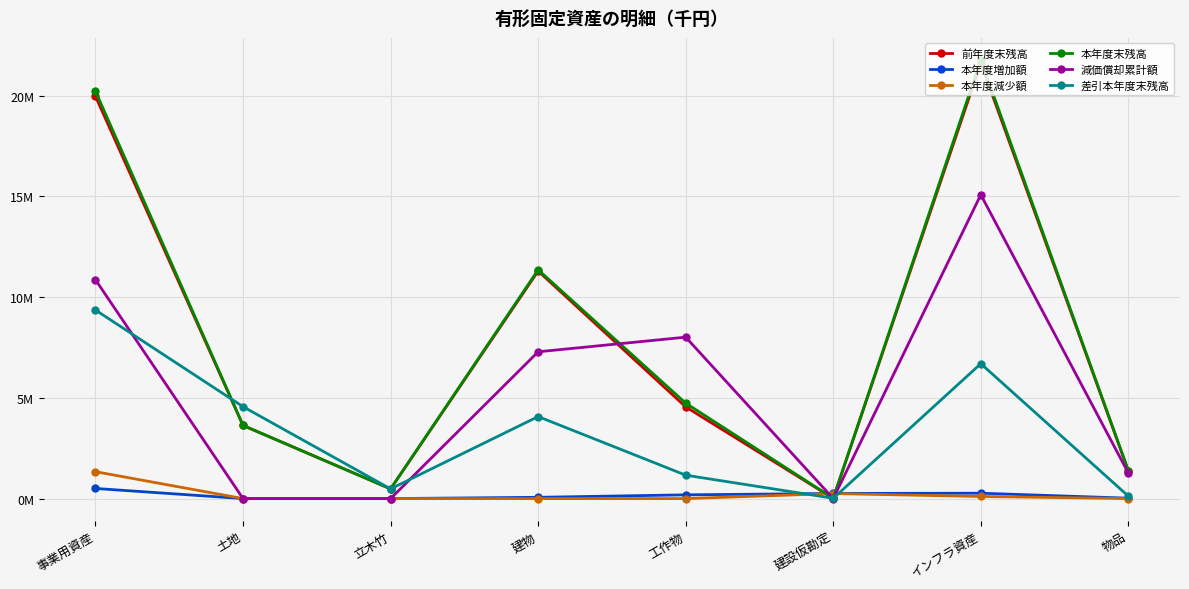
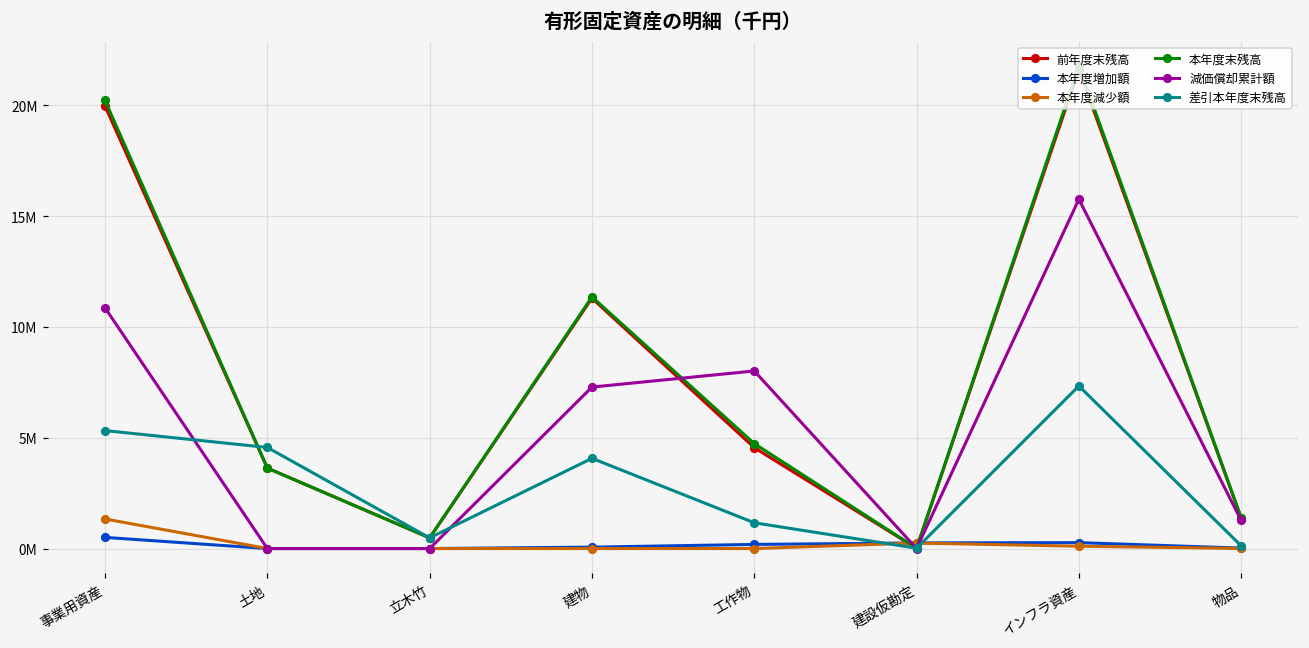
差引本年度末残高, 事業用資産: 9400000 -> 5300000
減価償却累計額, インフラ資産: 15100000 -> 15800000
差引本年度末残高, インフラ資産: 6700000 -> 7300000
